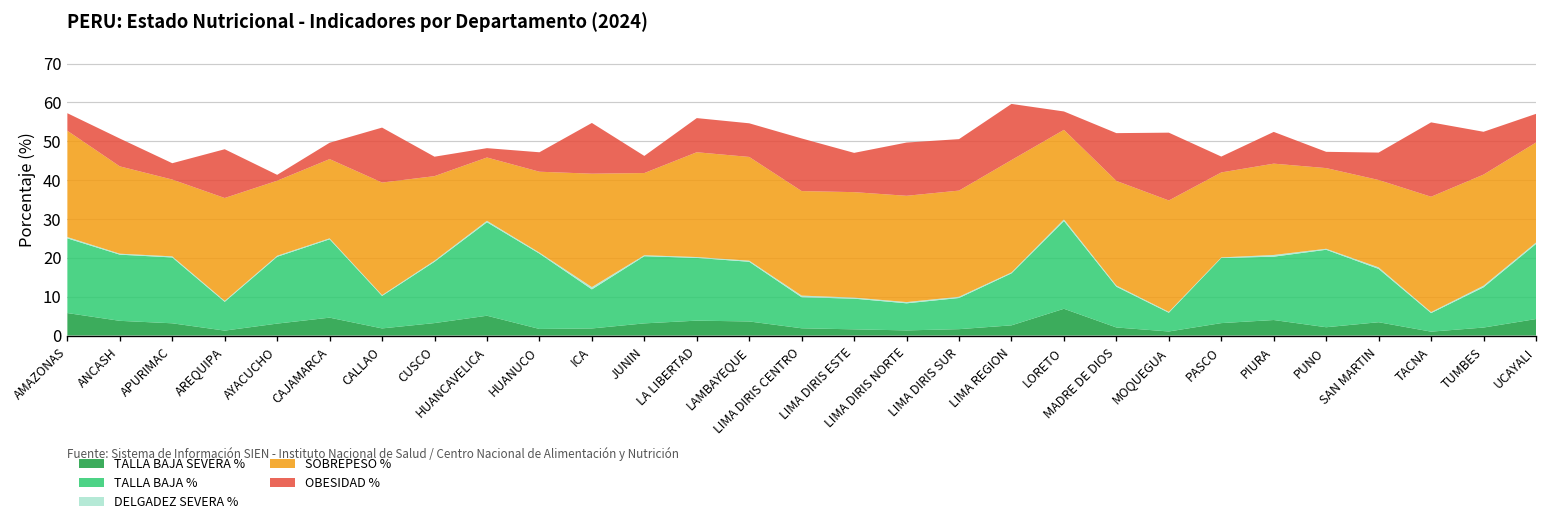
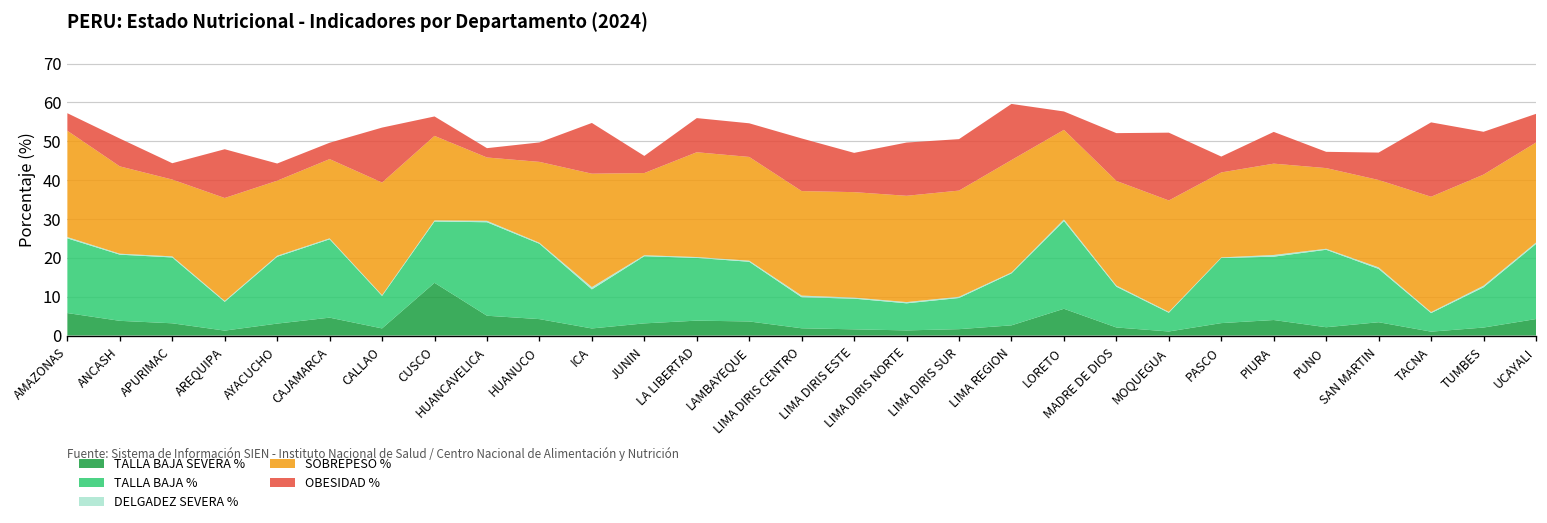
OBESIDAD %, AYACUCHO: 2 -> 4
TALLA BAJA SEVERA %, CUSCO: 3 -> 14
TALLA BAJA SEVERA %, HUANUCO: 2 -> 4
